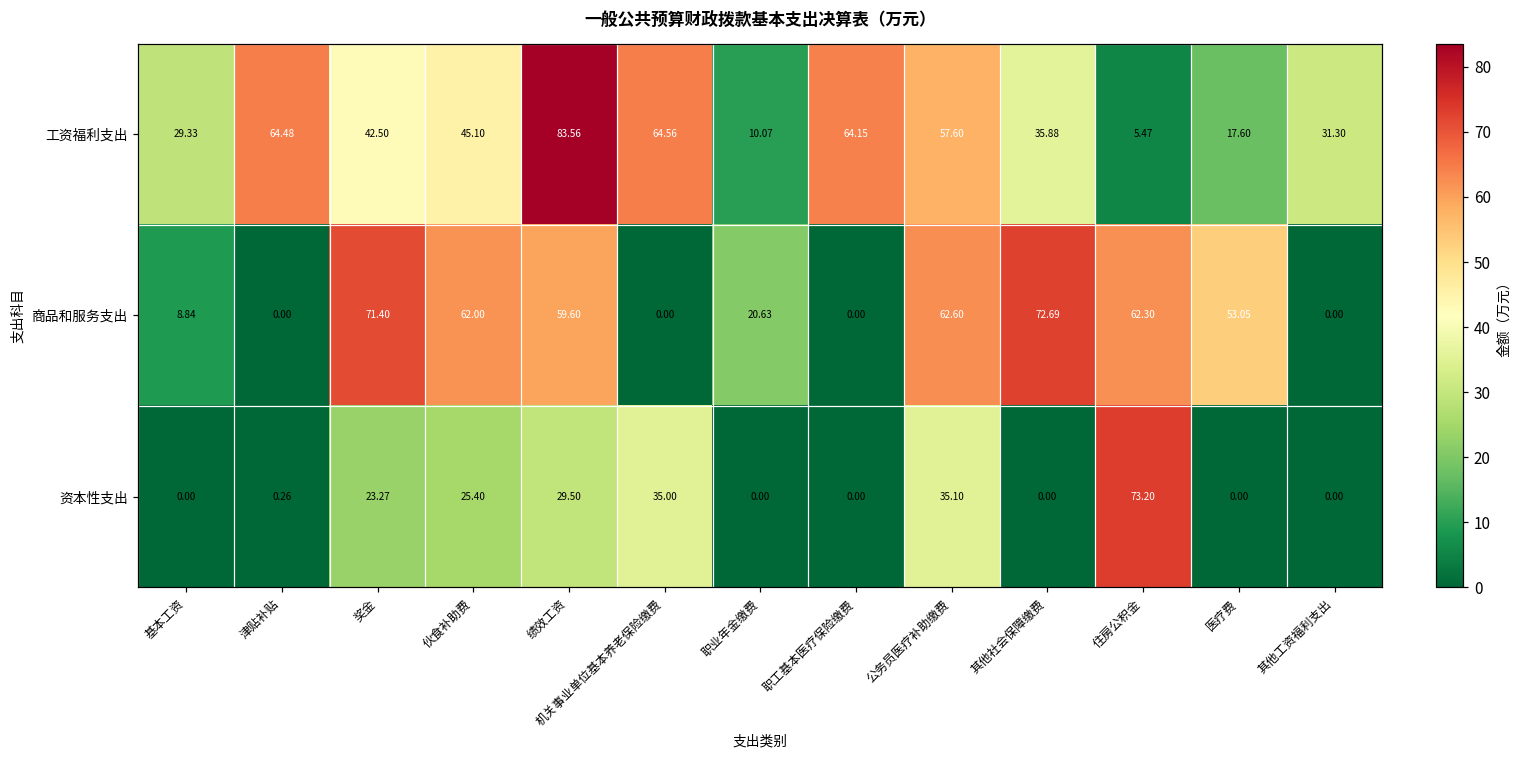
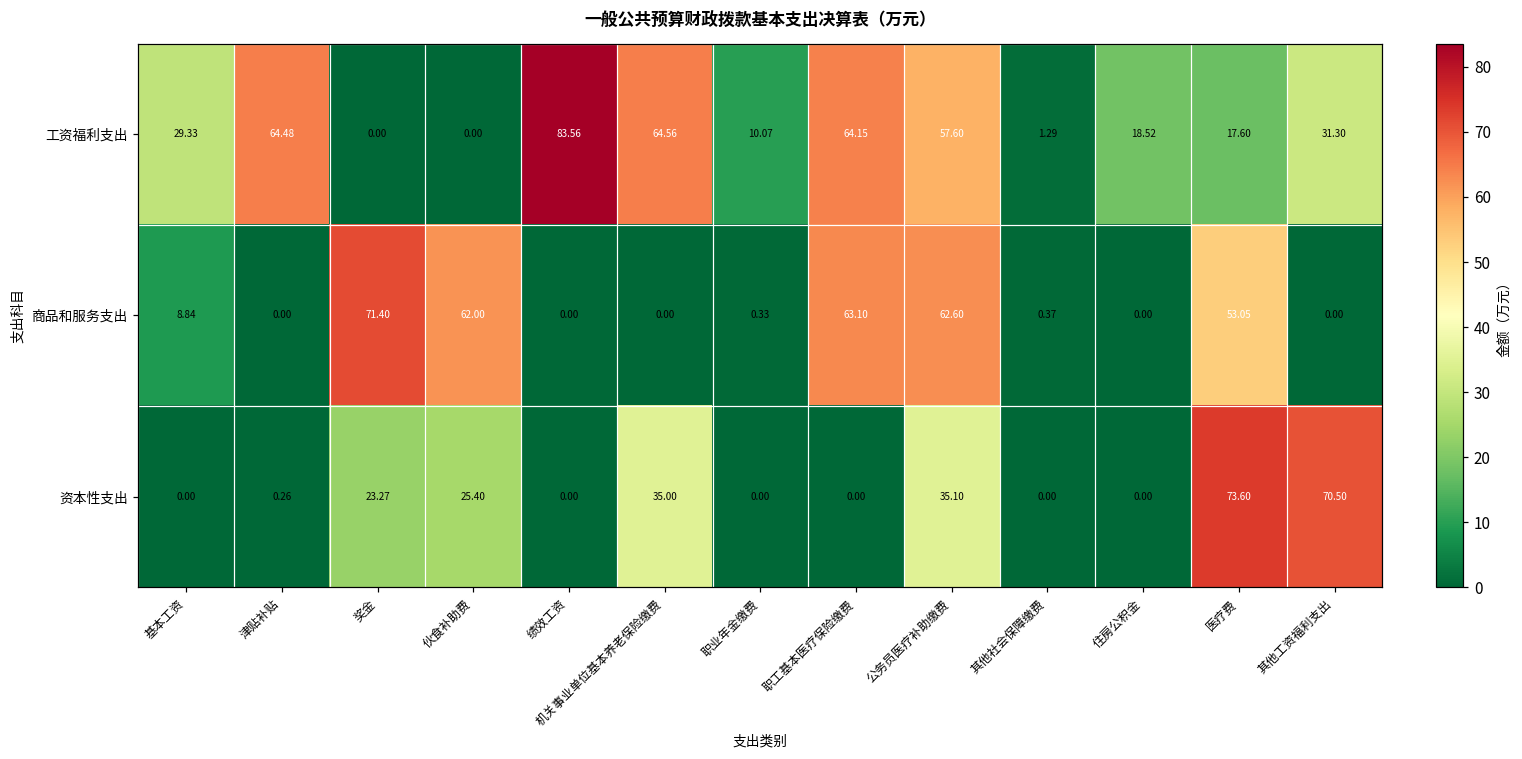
工资福利支出, 奖金: 42.50 -> 0.00
工资福利支出, 伙食补助费: 45.10 -> 0.00
工资福利支出, 其他社会保障缴费: 35.88 -> 1.29
工资福利支出, 住房公积金: 5.47 -> 18.52
商品和服务支出, 绩效工资: 59.60 -> 0.00
商品和服务支出, 职业年金缴费: 20.63 -> 0.33
商品和服务支出, 职工基本医疗保险缴费: 0.00 -> 63.10
商品和服务支出, 其他社会保障缴费: 72.69 -> 0.37
商品和服务支出, 住房公积金: 62.30 -> 0.00
资本性支出, 绩效工资: 29.50 -> 0.00
资本性支出, 住房公积金: 73.20 -> 0.00
资本性支出, 医疗费: 0.00 -> 73.60
资本性支出, 其他工资福利支出: 0.00 -> 70.50
